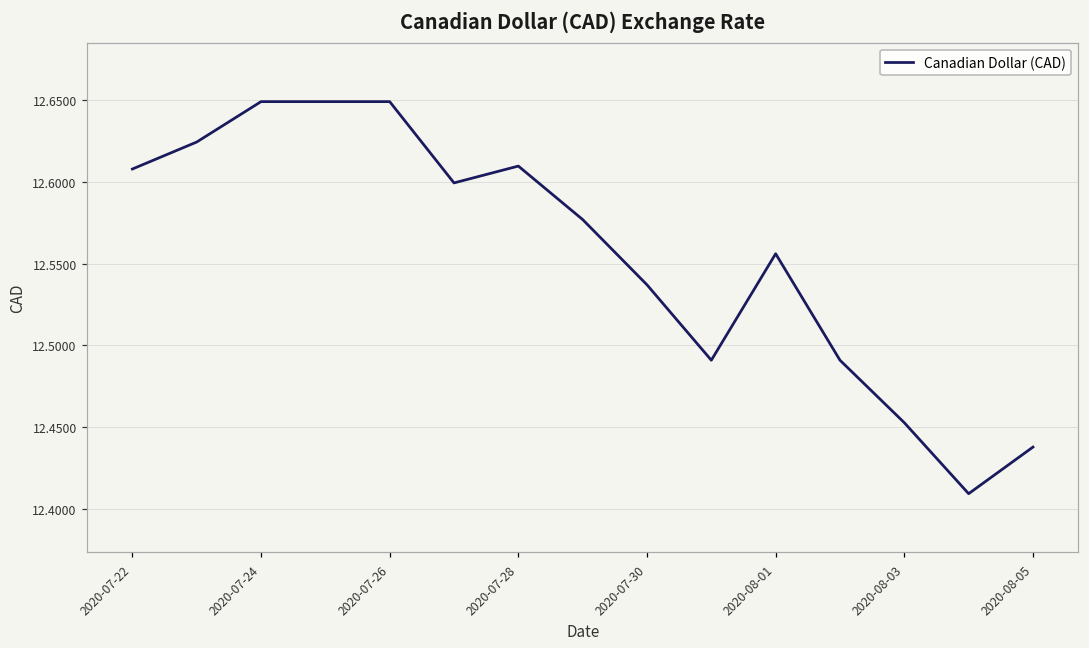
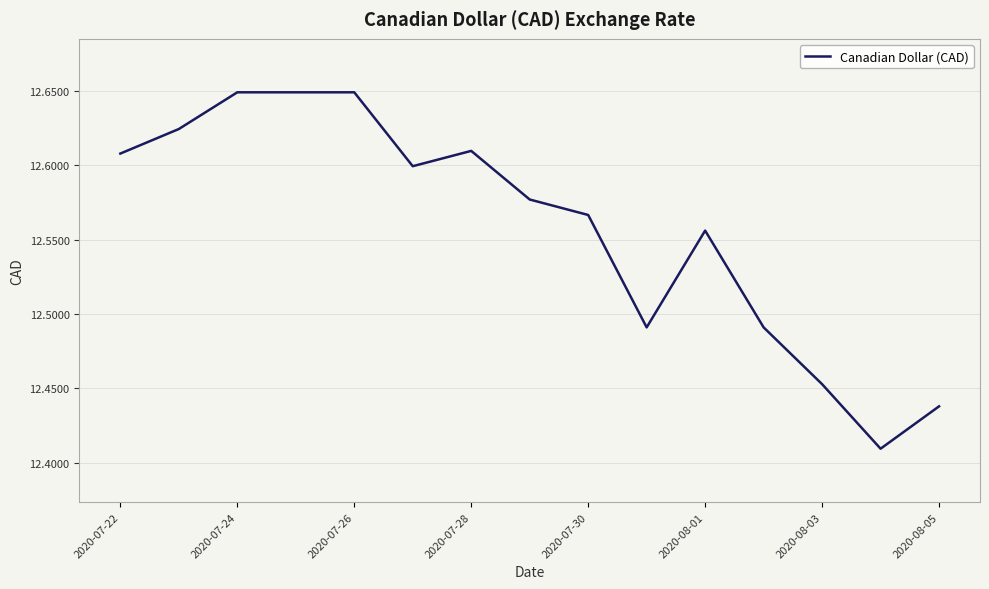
2020-07-30: 12.537 -> 12.567
